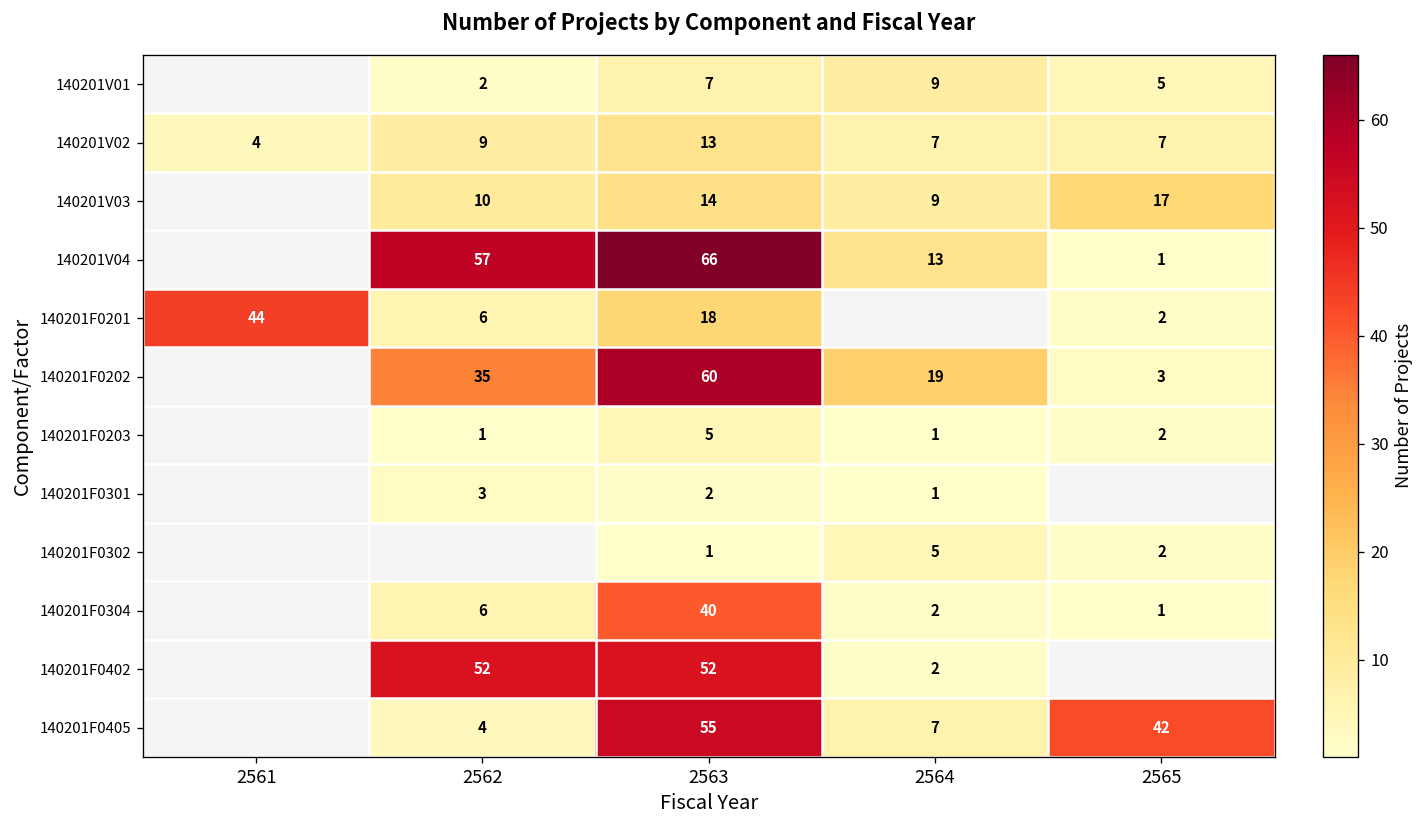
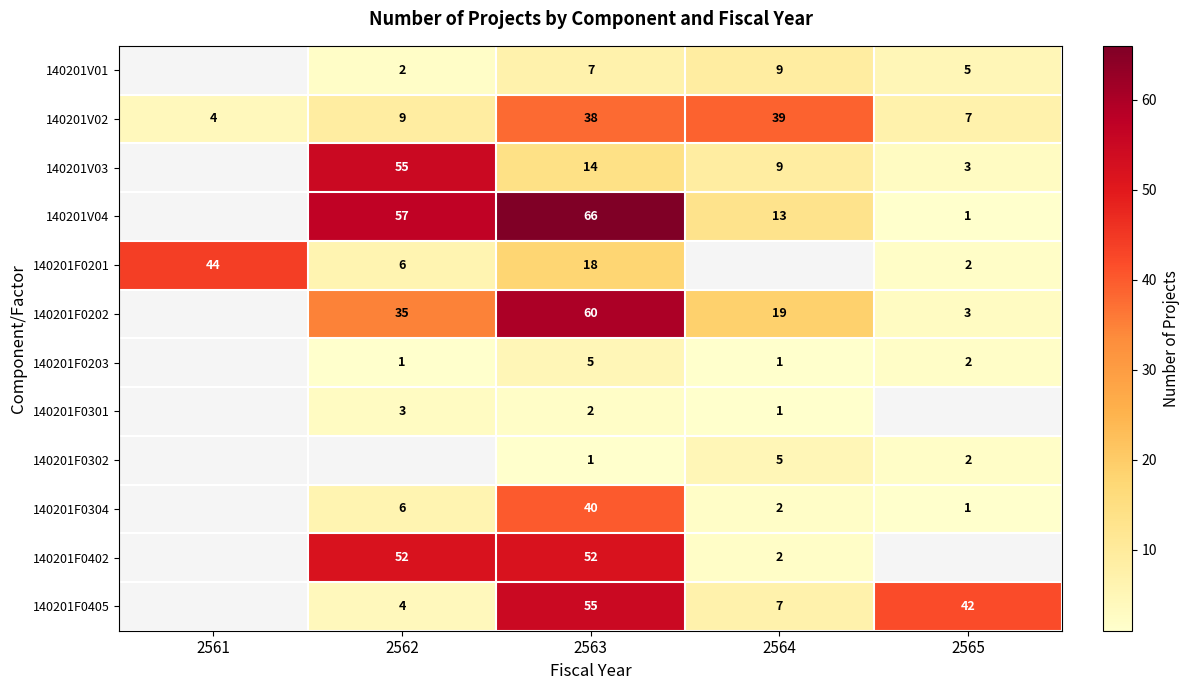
140201V02, 2563: 13 -> 38
140201V02, 2564: 7 -> 39
140201V03, 2562: 10 -> 55
140201V03, 2565: 17 -> 3
